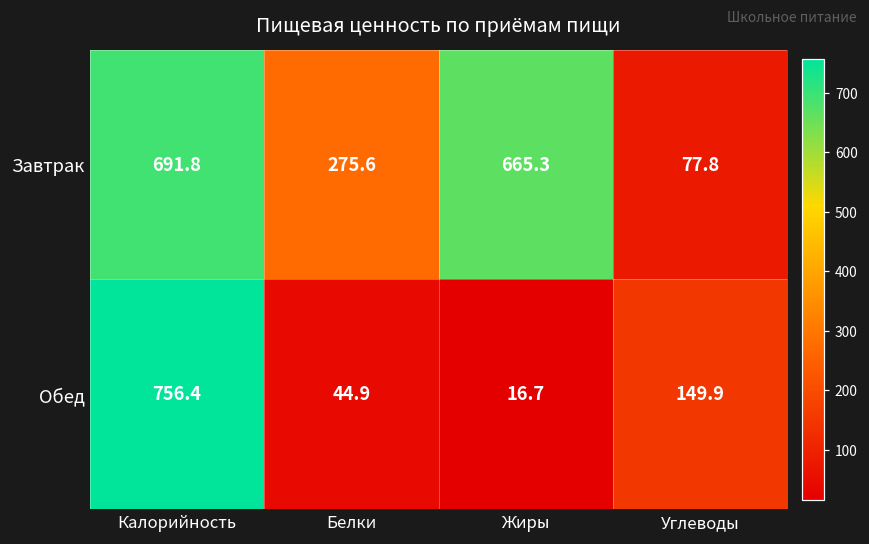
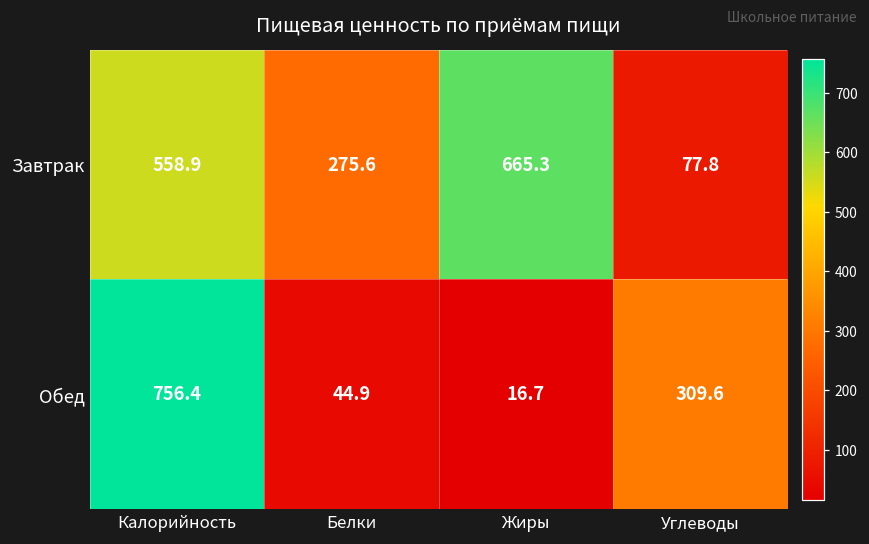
Завтрак, Калорийность: 691.8 -> 558.9
Обед, Углеводы: 149.9 -> 309.6
